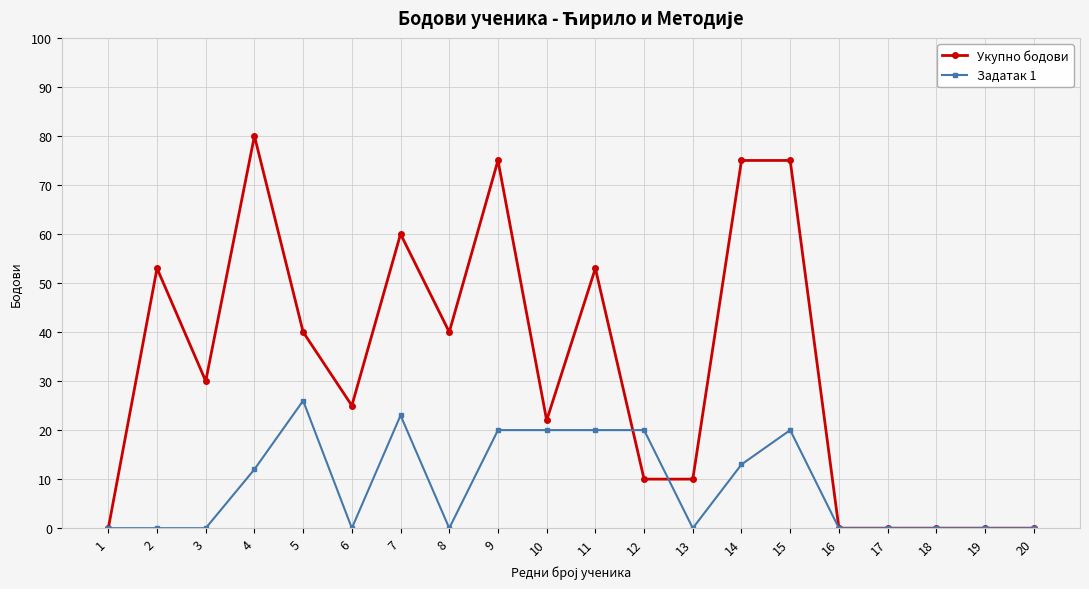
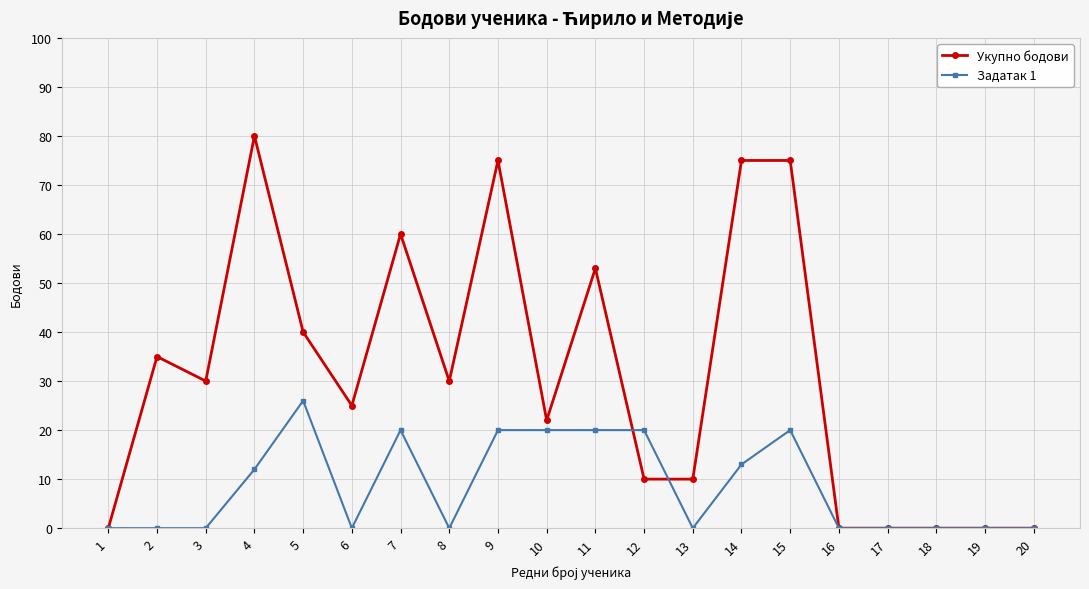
Укупно бодови, 2: 53 -> 35
Задатак 1, 7: 23 -> 20
Укупно бодови, 8: 40 -> 30
